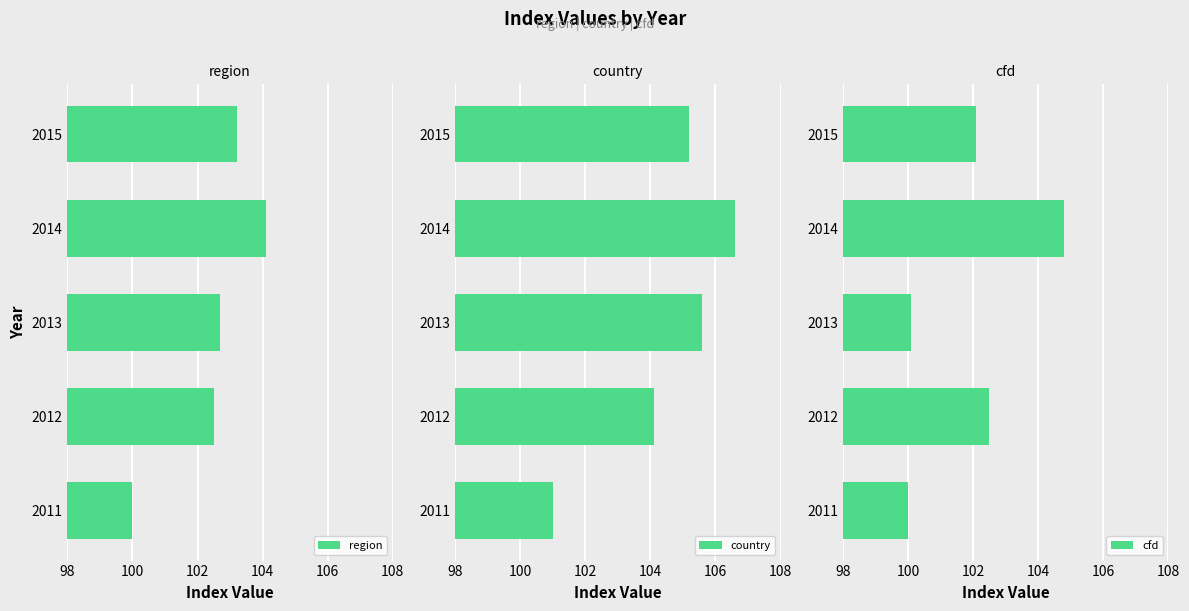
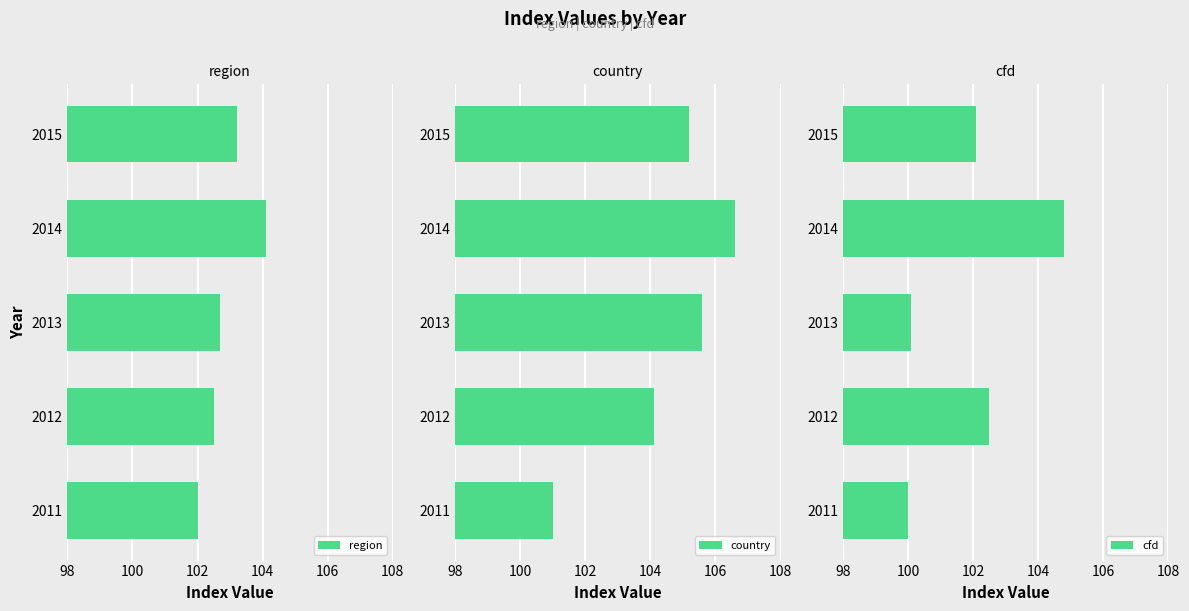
region, 2011: 100 -> 102
